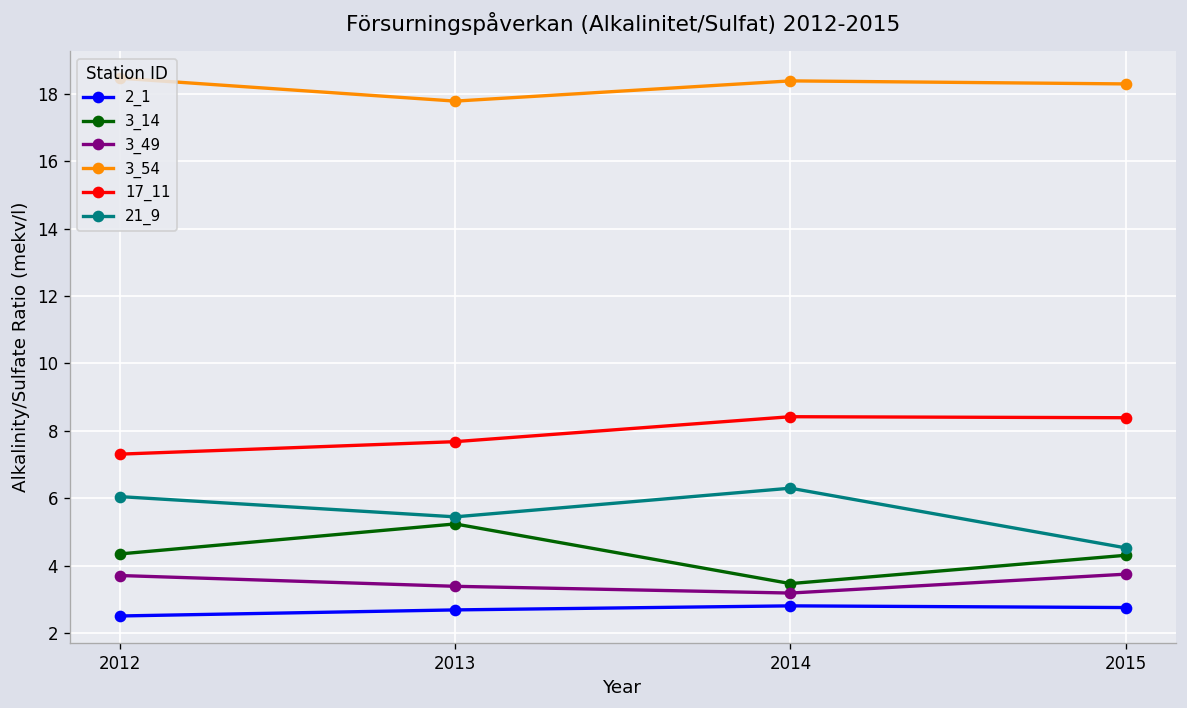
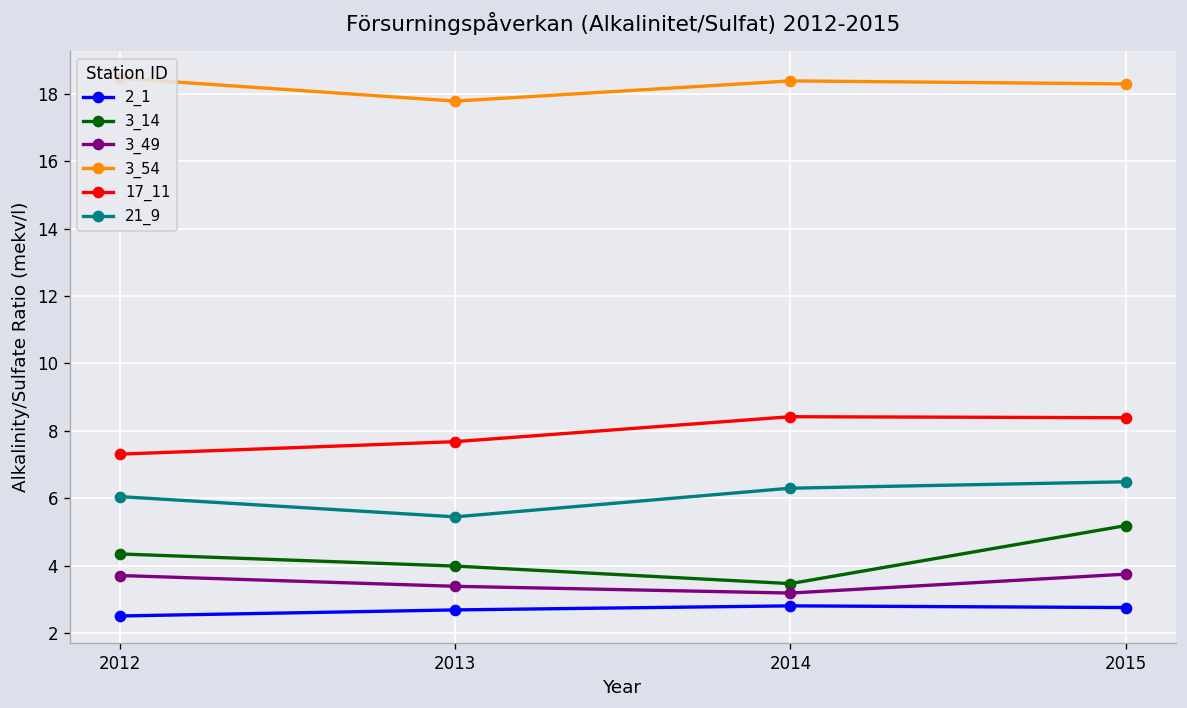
3_14, 2013: 5.2 -> 4.0
3_14, 2015: 4.3 -> 5.2
21_9, 2015: 4.5 -> 6.5
